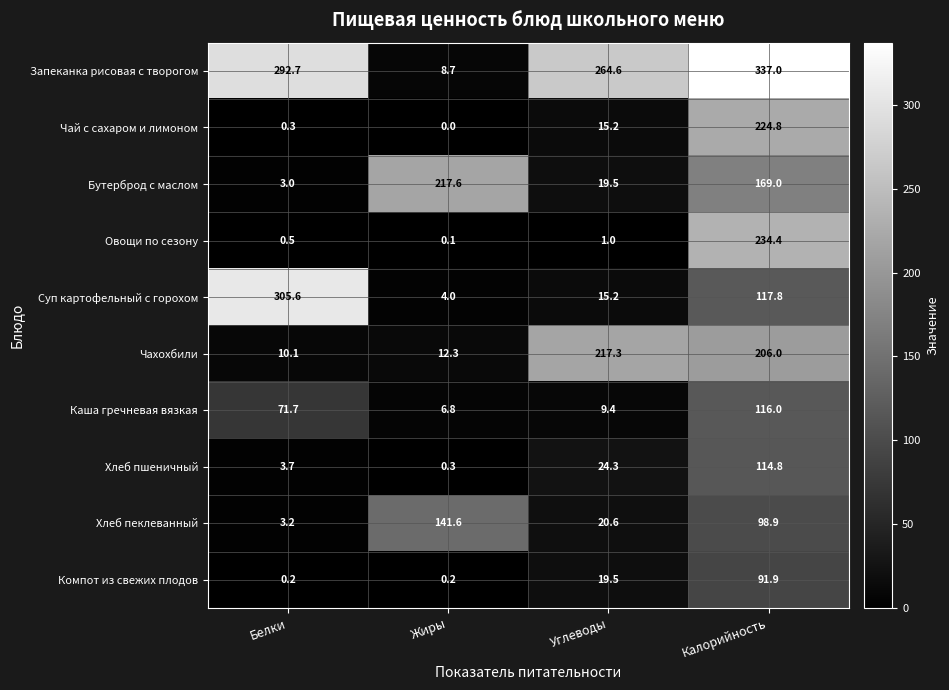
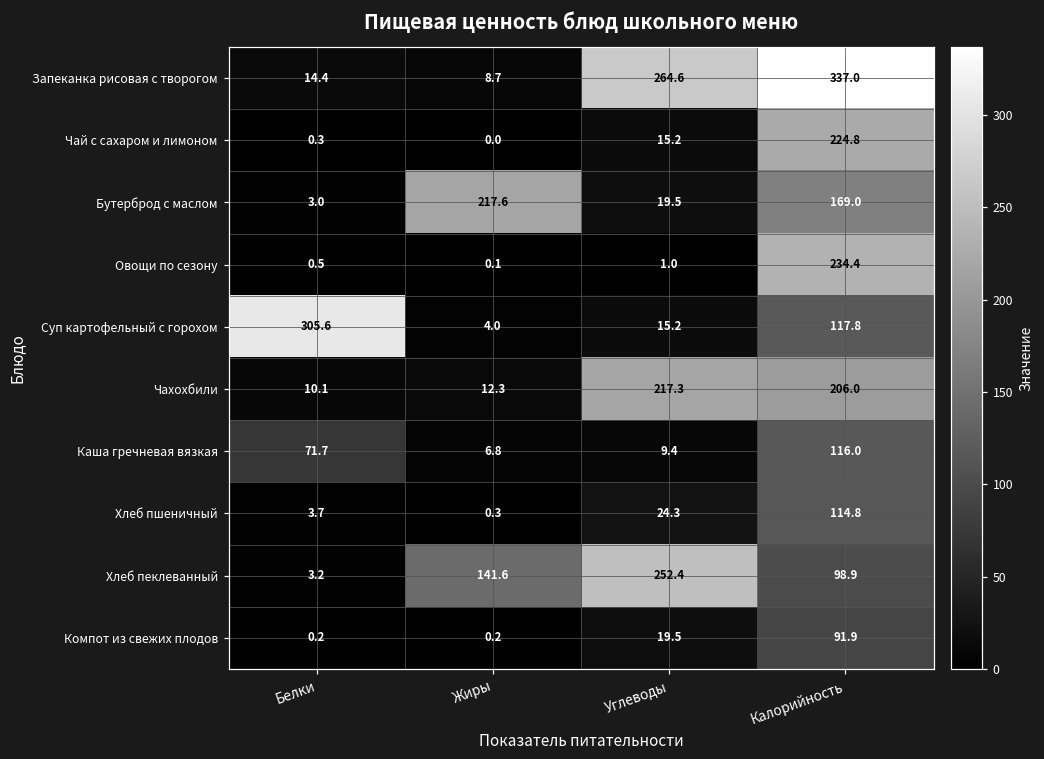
Запеканка рисовая с творогом, Белки: 292.7 -> 14.4
Хлеб пеклеванный, Углеводы: 20.6 -> 252.4
